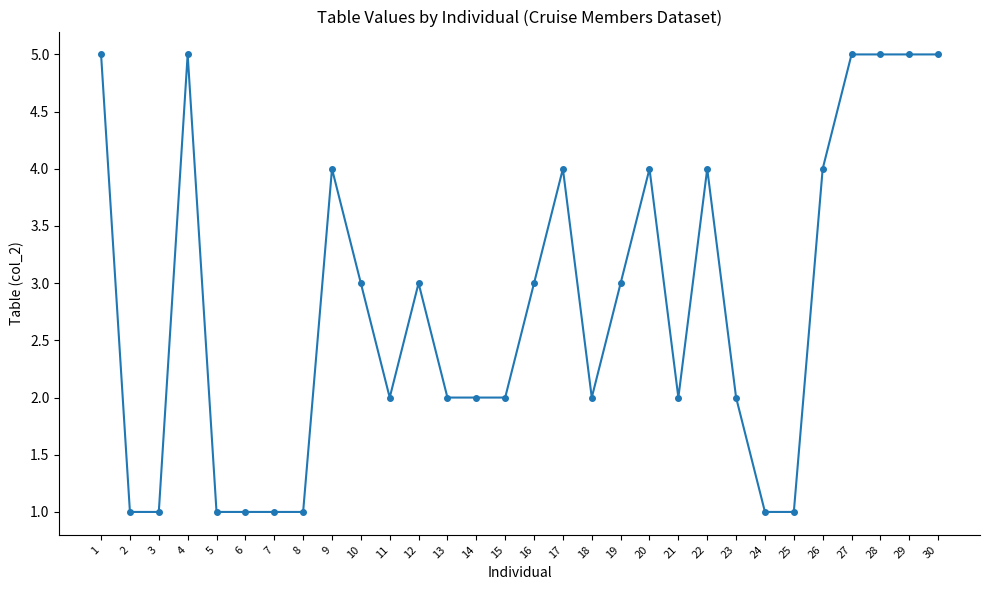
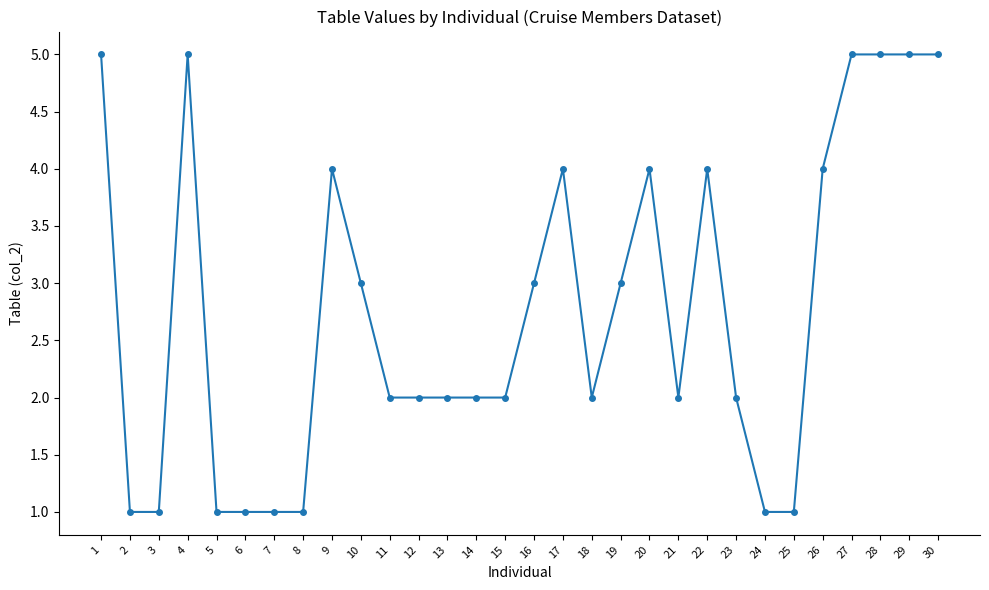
12: 3 -> 2
